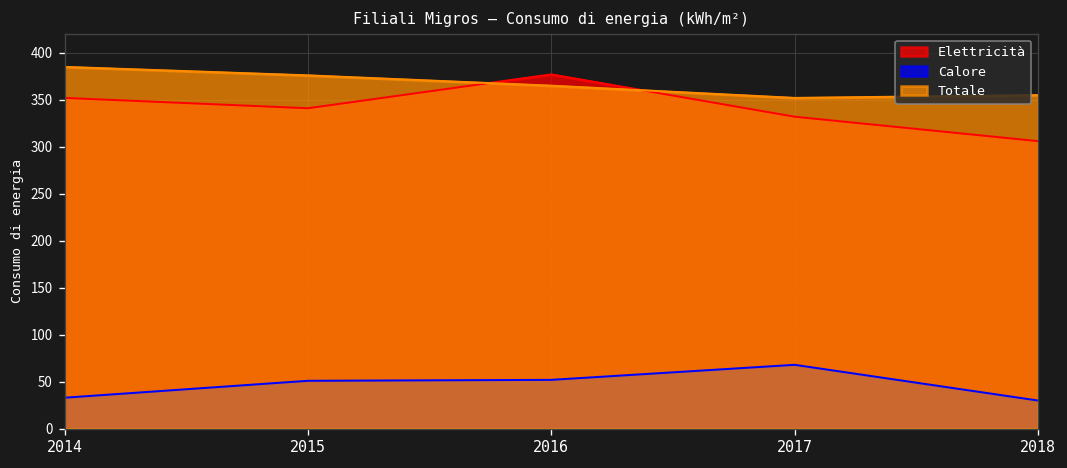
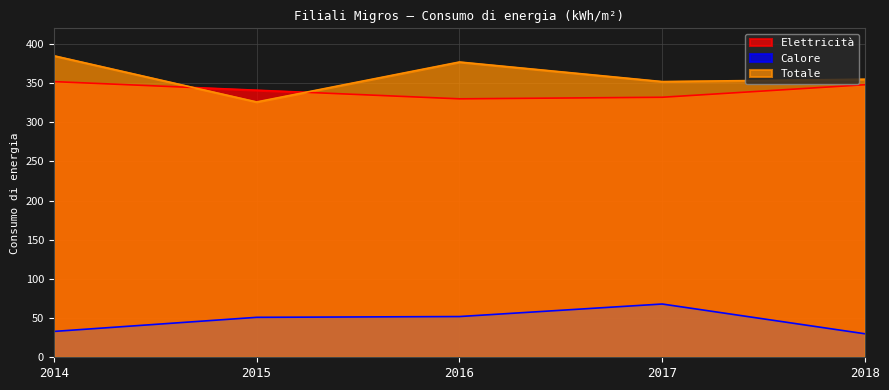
Totale, 2015: 380 -> 330
Elettricità, 2016: 380 -> 330
Totale, 2016: 370 -> 380
Elettricità, 2018: 310 -> 350
